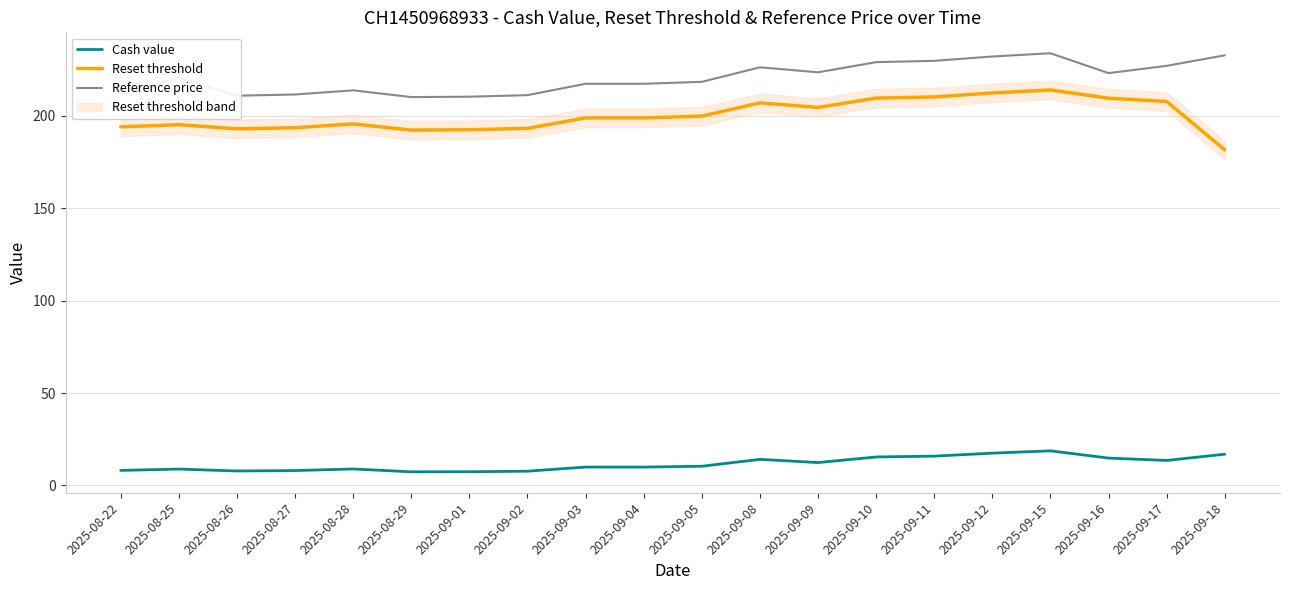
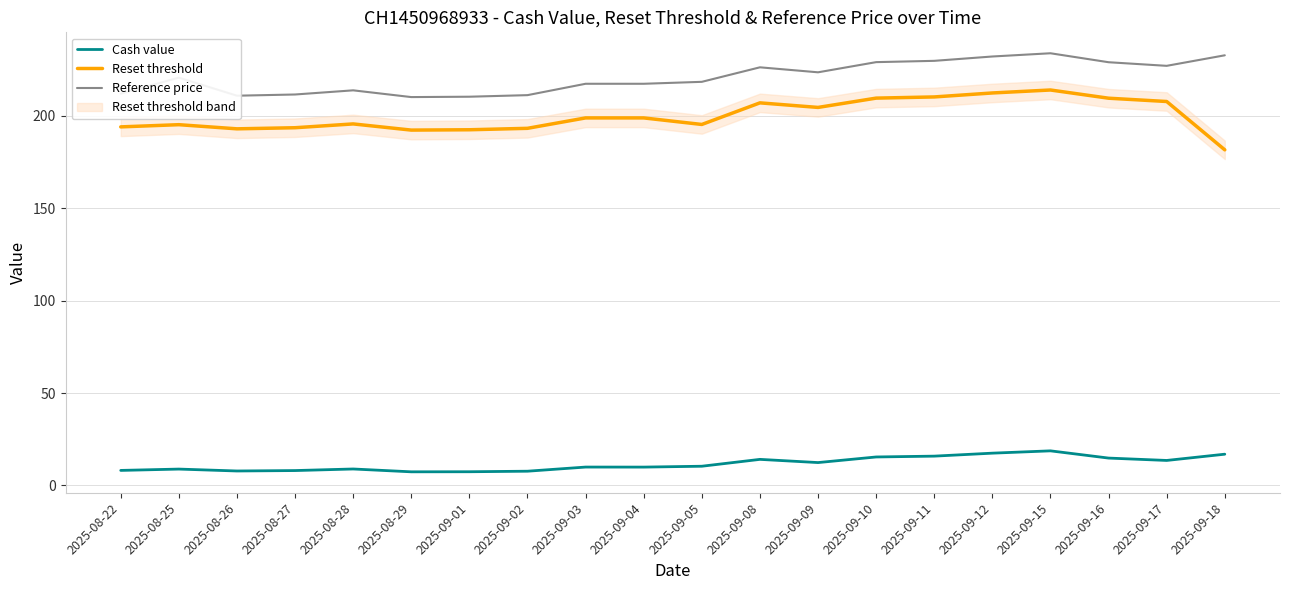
Reset threshold, 2025-09-05: 200 -> 195
Reference price, 2025-09-16: 223 -> 229
